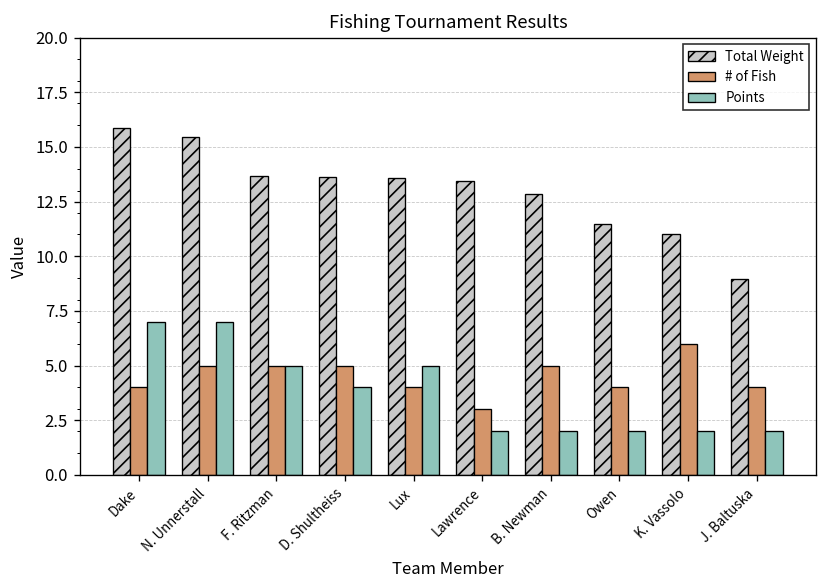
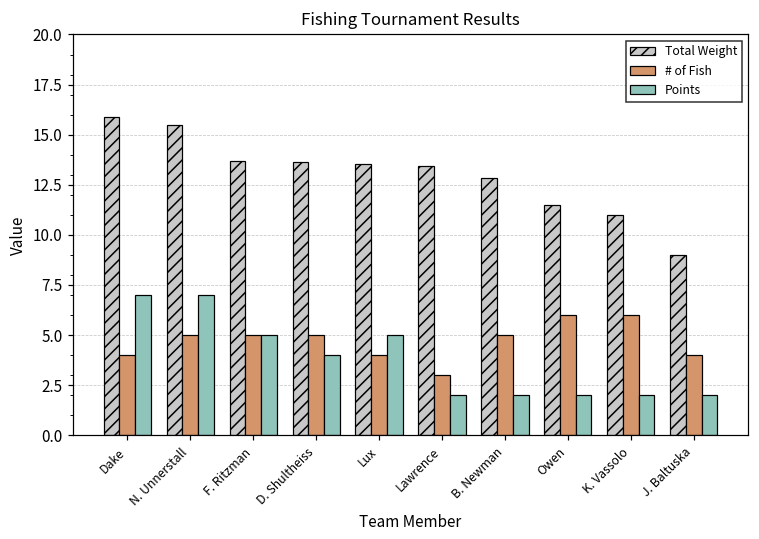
# of Fish, Owen: 4 -> 6
